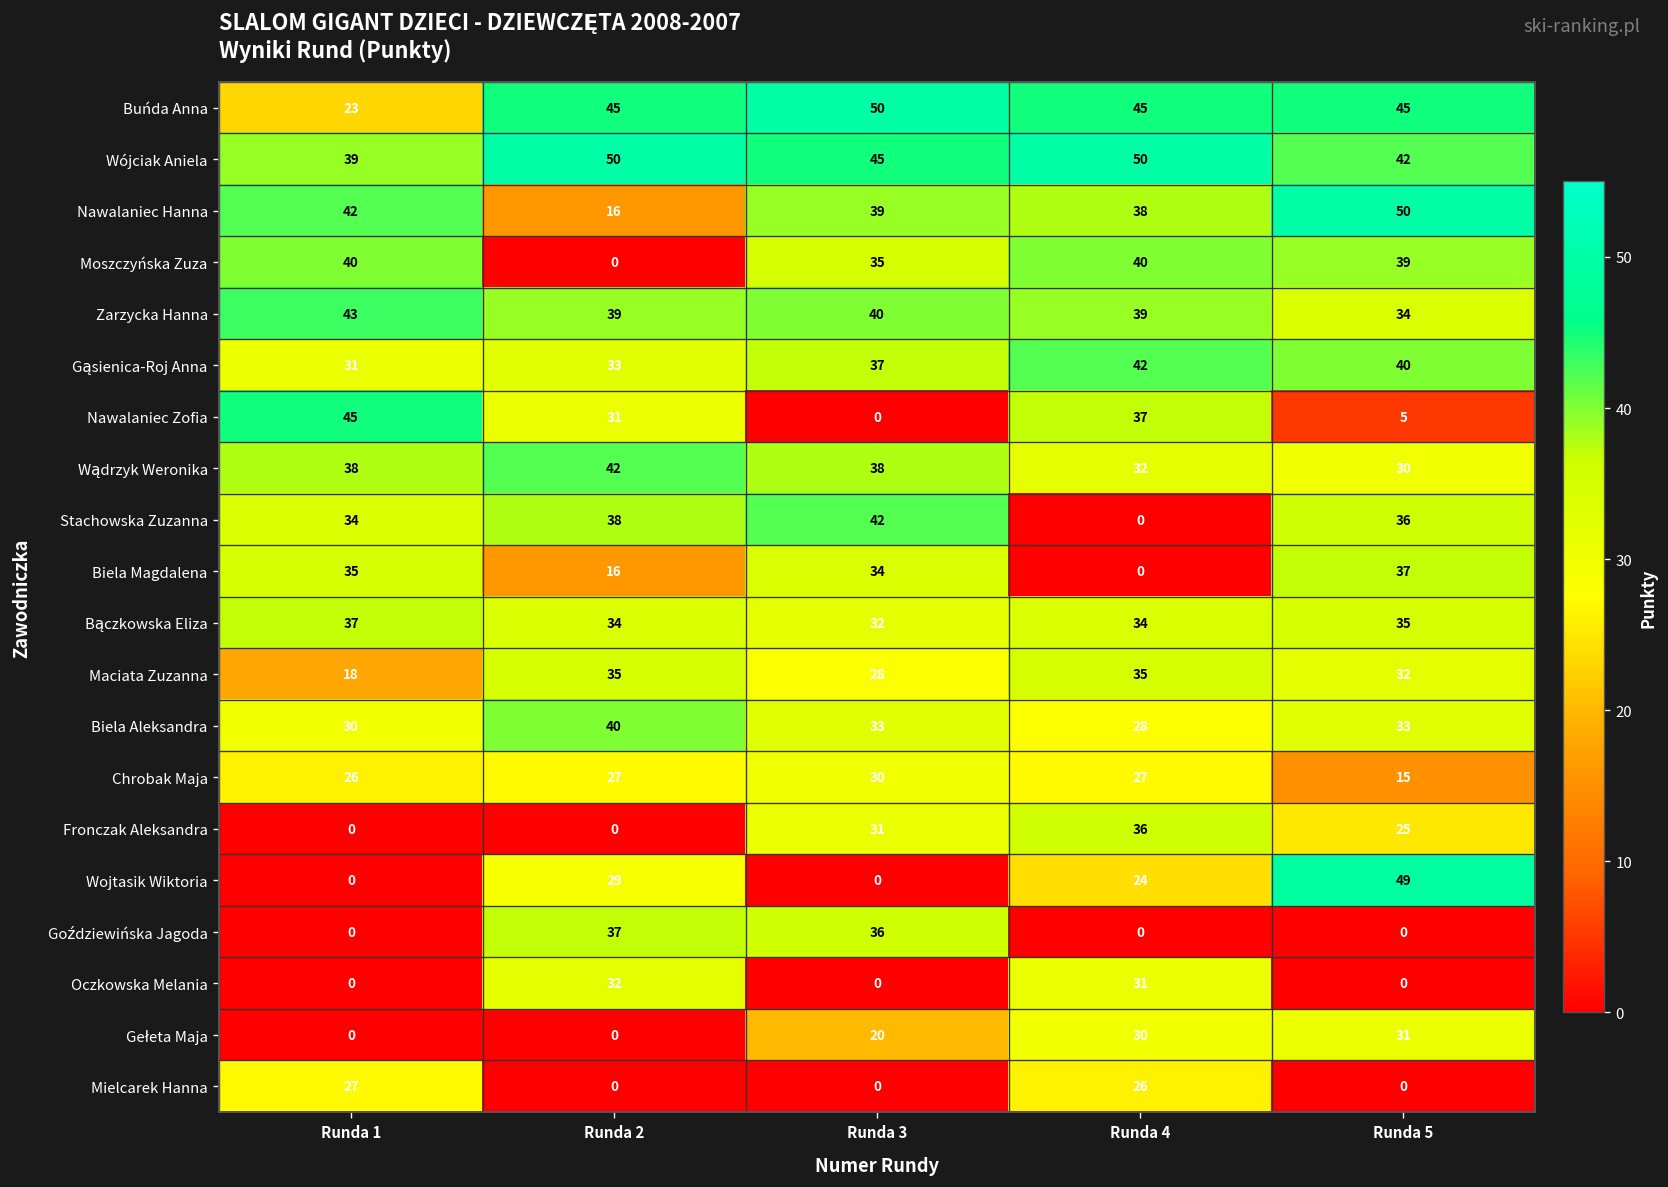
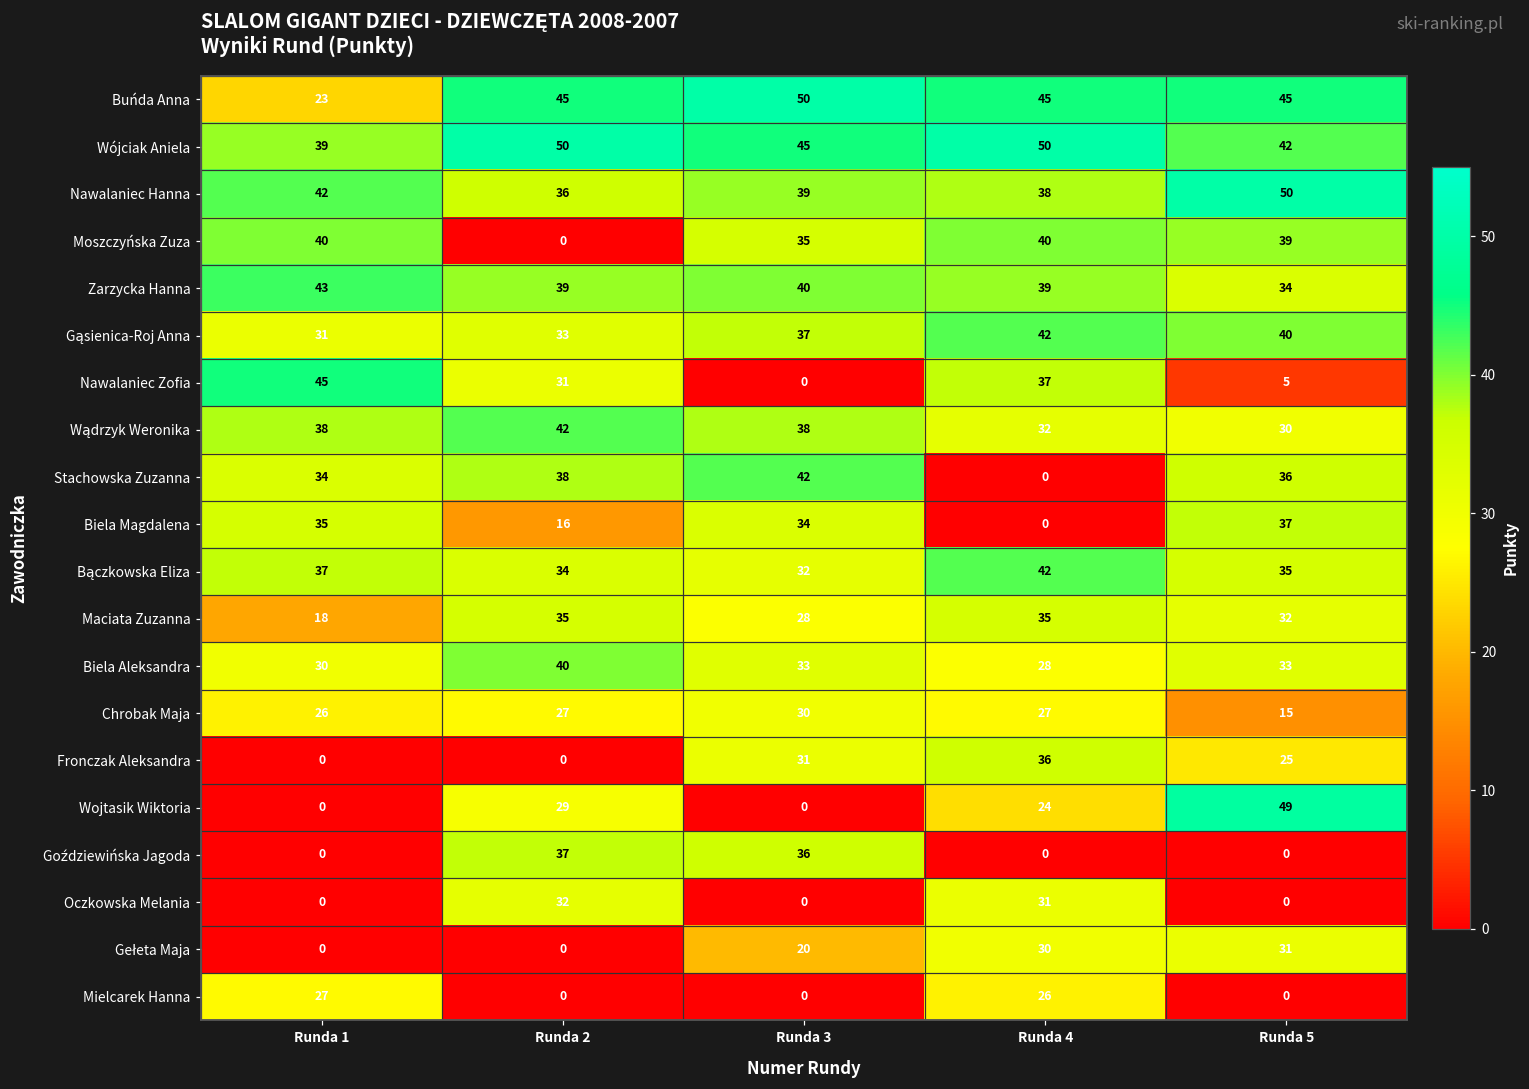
Nawalaniec Hanna, Runda 2: 16 -> 36
Bączkowska Eliza, Runda 4: 34 -> 42
